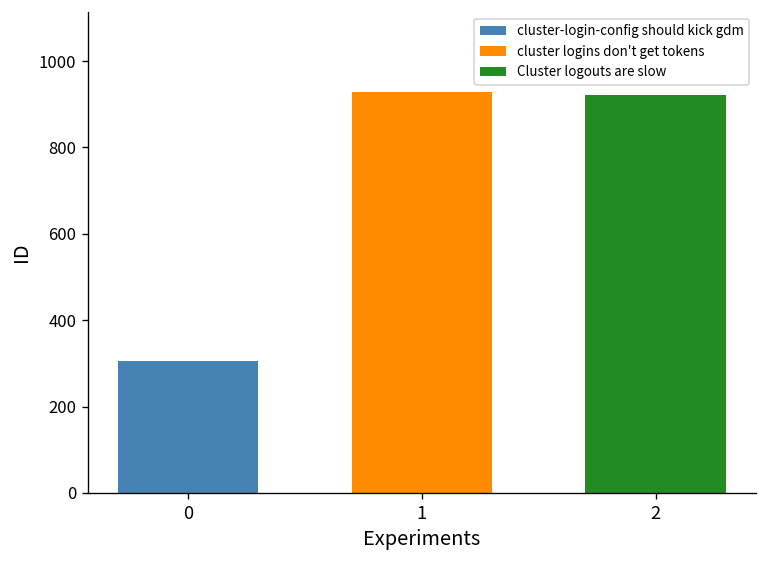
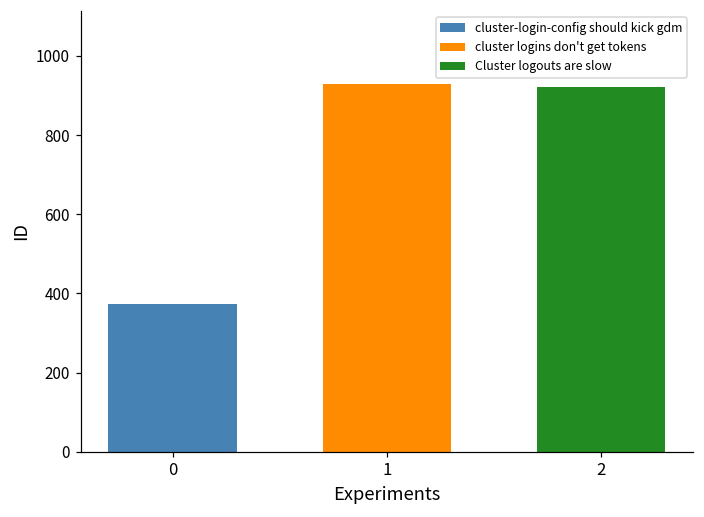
0: 310 -> 370
